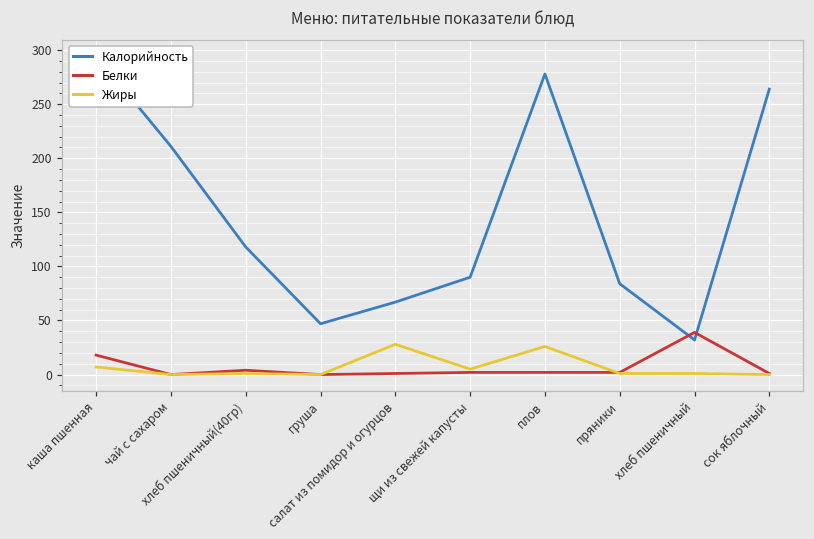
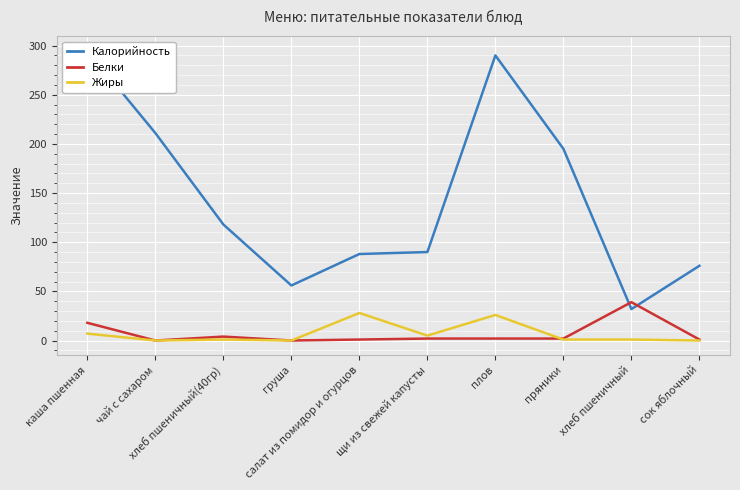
Калорийность, груша: 50 -> 60
Калорийность, салат из помидор и огурцов: 70 -> 90
Калорийность, плов: 280 -> 290
Калорийность, пряники: 80 -> 200
Калорийность, сок яблочный: 260 -> 80
